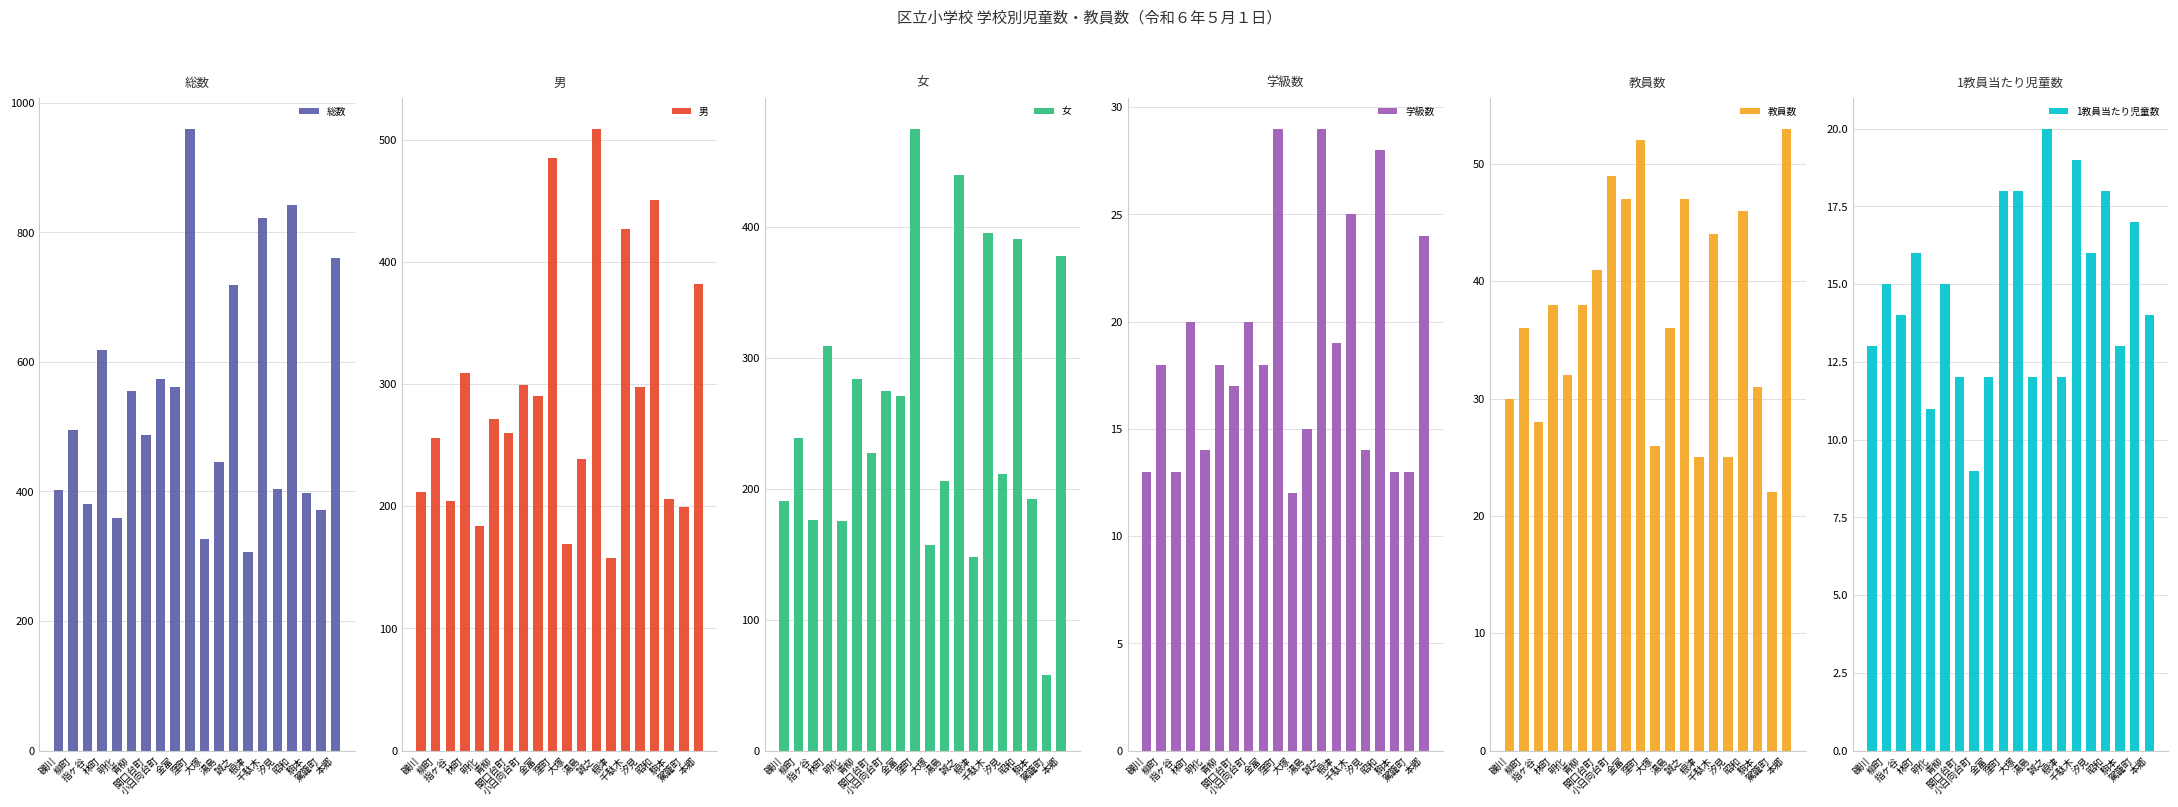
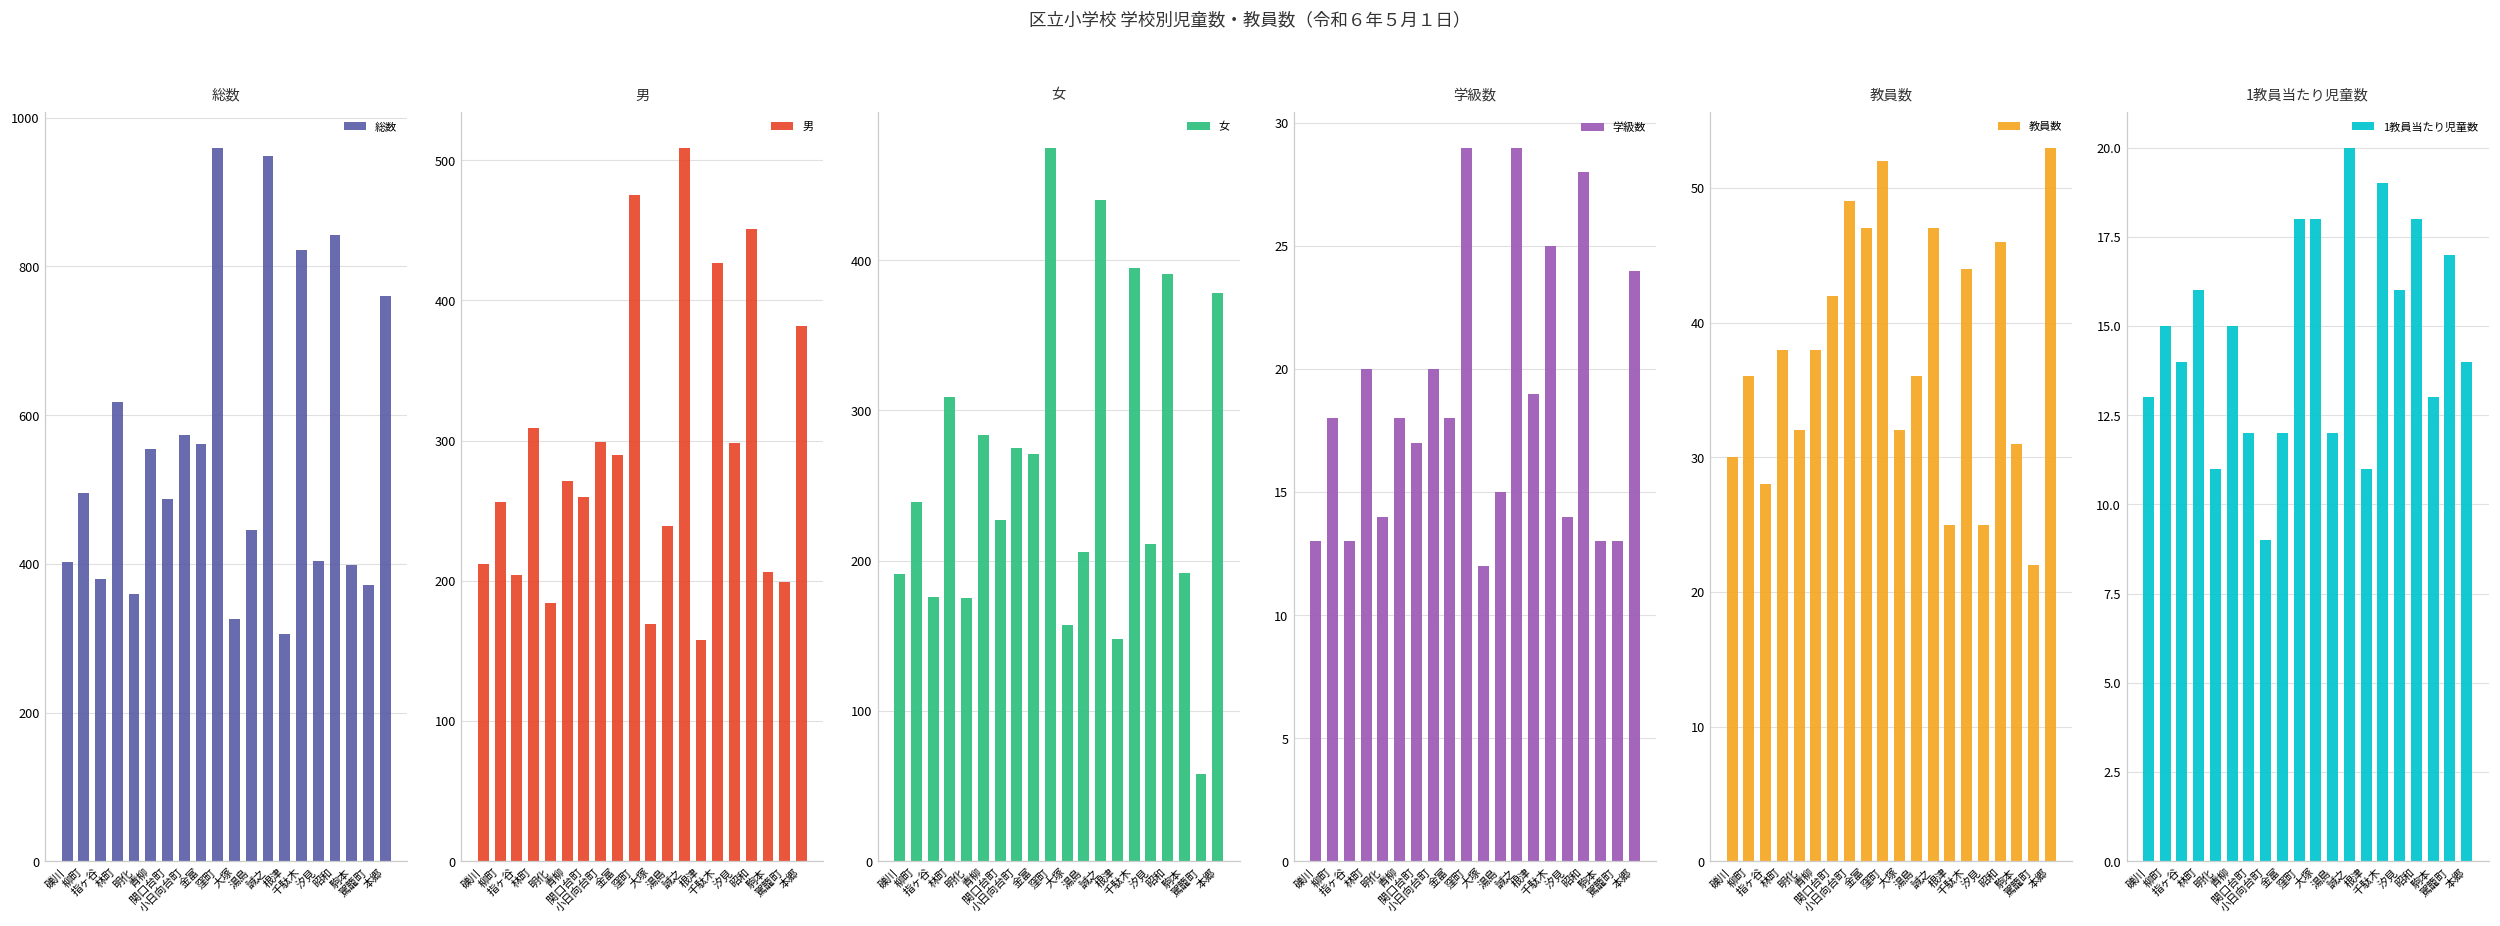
総数, 誠之: 720 -> 950
男, 窪町: 485 -> 475
教員数, 関口台町: 41 -> 42
教員数, 大塚: 26 -> 32
1教員当たり児童数, 根津: 12 -> 11
